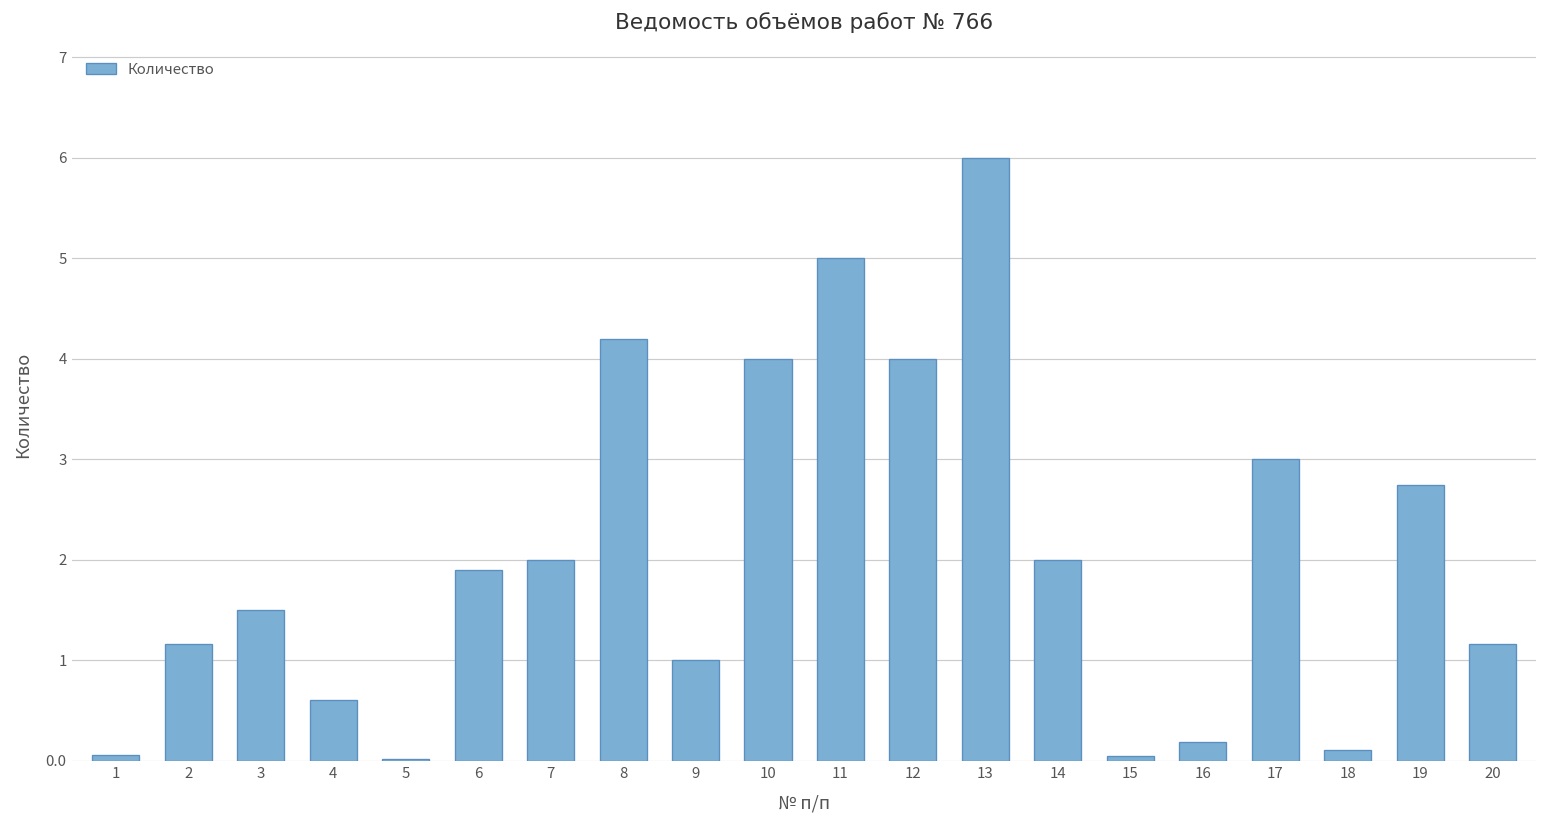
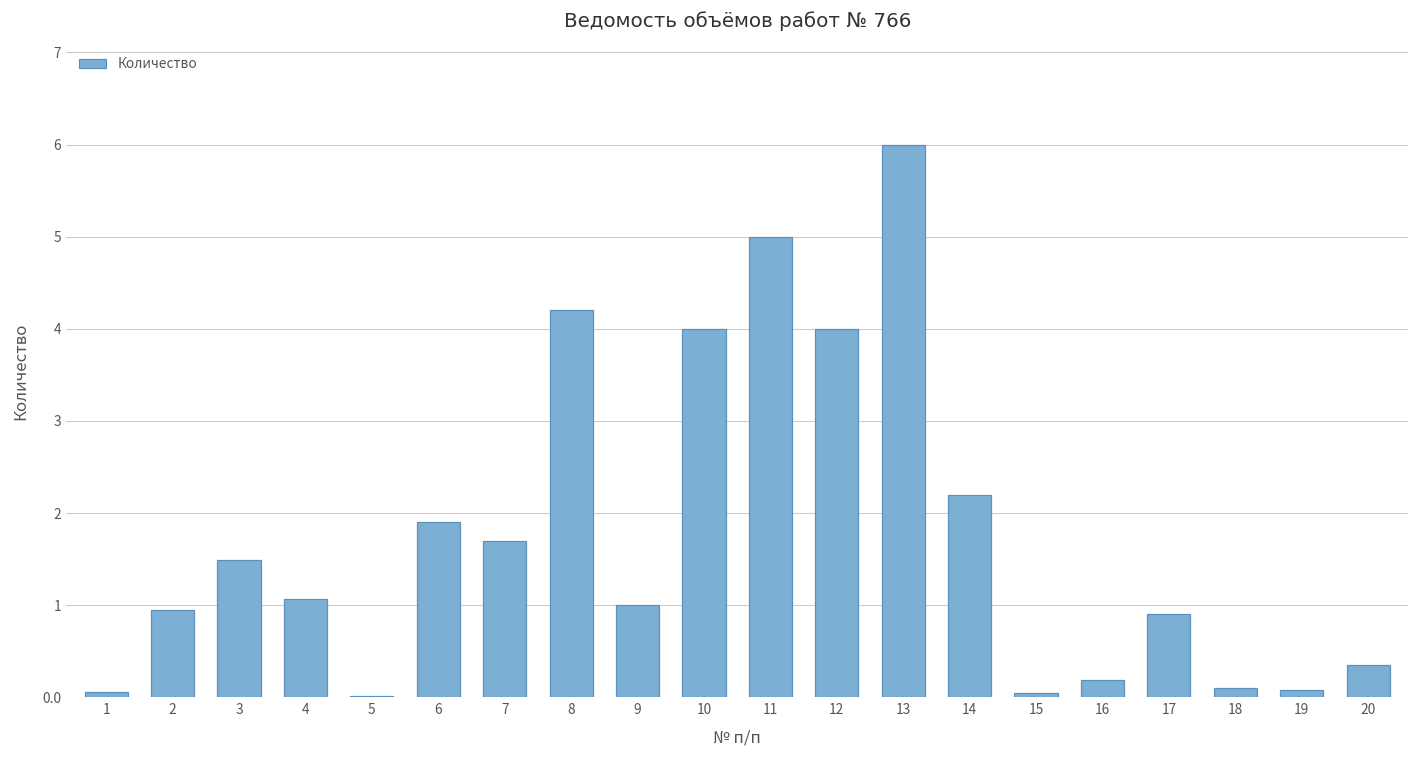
2: 1.2 -> 0.9
4: 0.6 -> 1.1
7: 2.0 -> 1.7
14: 2.0 -> 2.2
17: 3.0 -> 0.9
19: 2.7 -> 0.1
20: 1.2 -> 0.4
